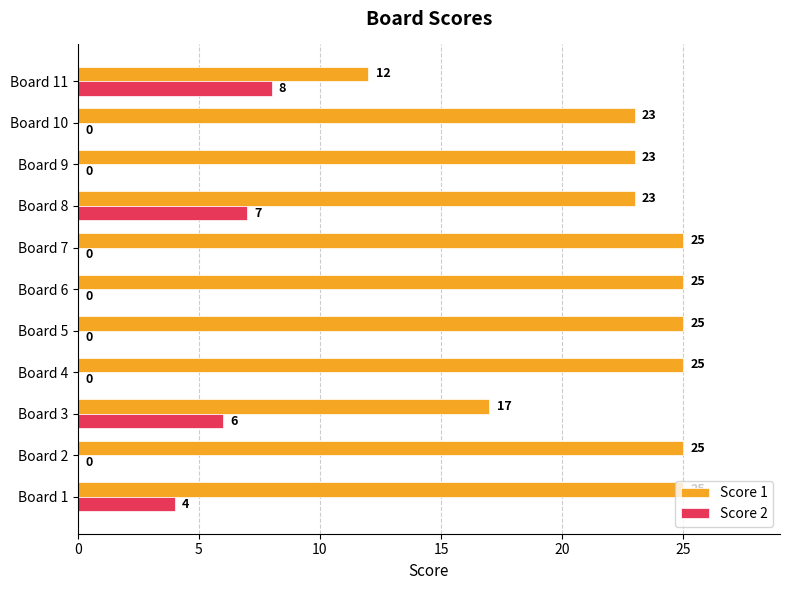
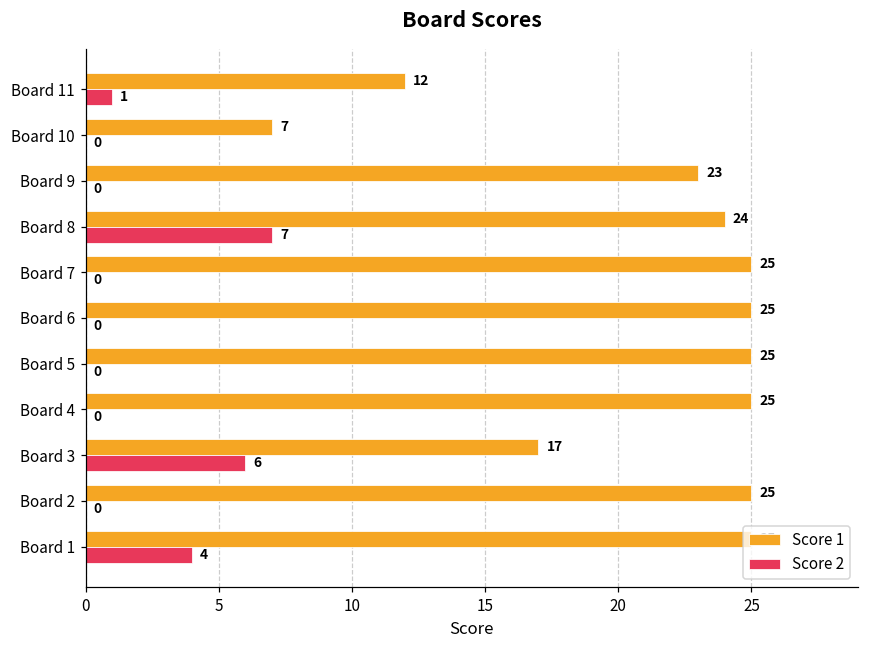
Score 2, Board 11: 8 -> 1
Score 1, Board 10: 23 -> 7
Score 1, Board 8: 23 -> 24
